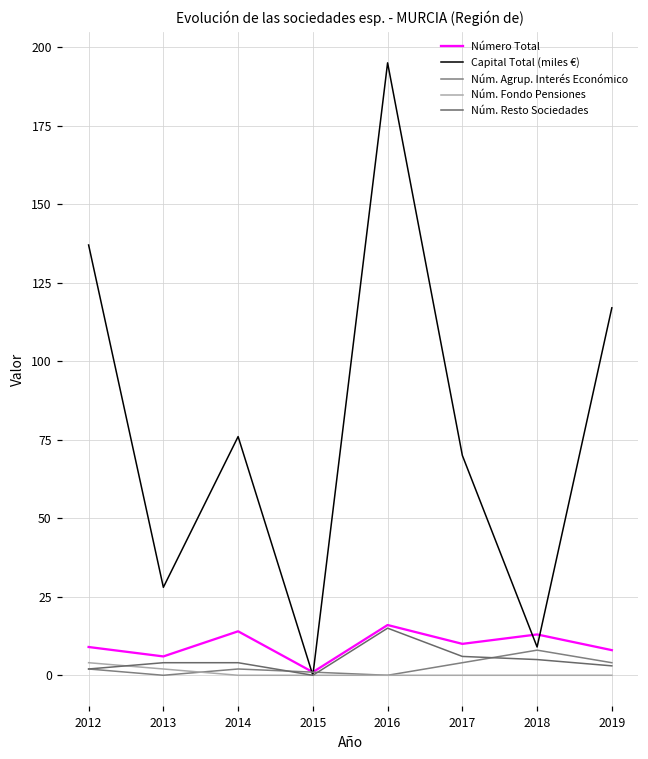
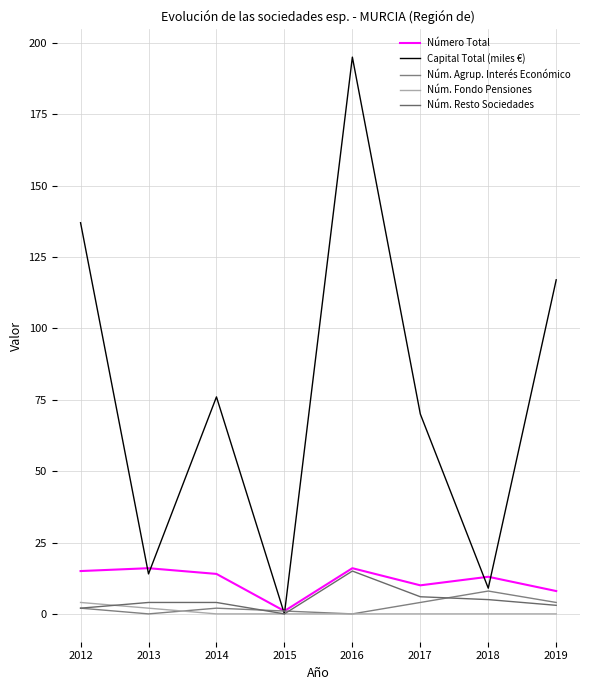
Número Total, 2012: 9 -> 15
Número Total, 2013: 6 -> 16
Capital Total (miles €), 2013: 28 -> 14
